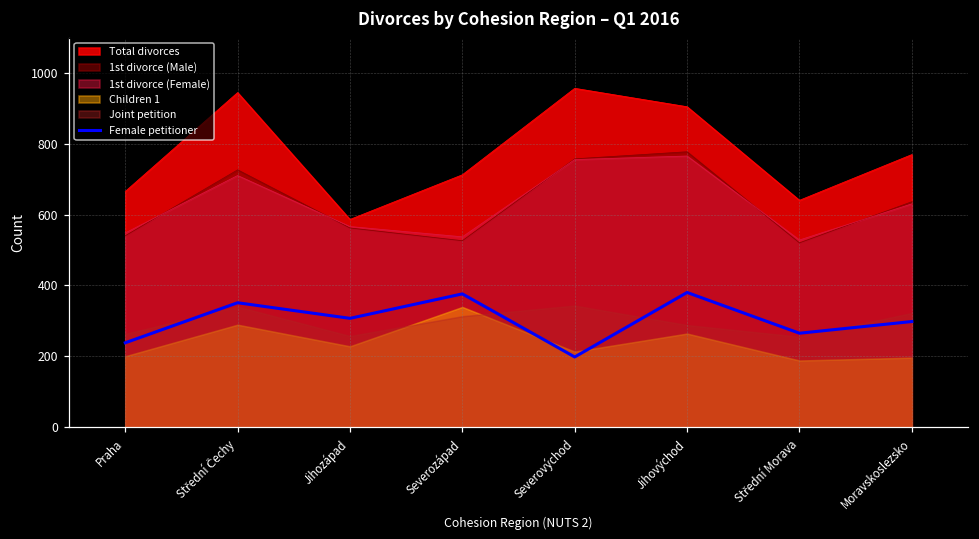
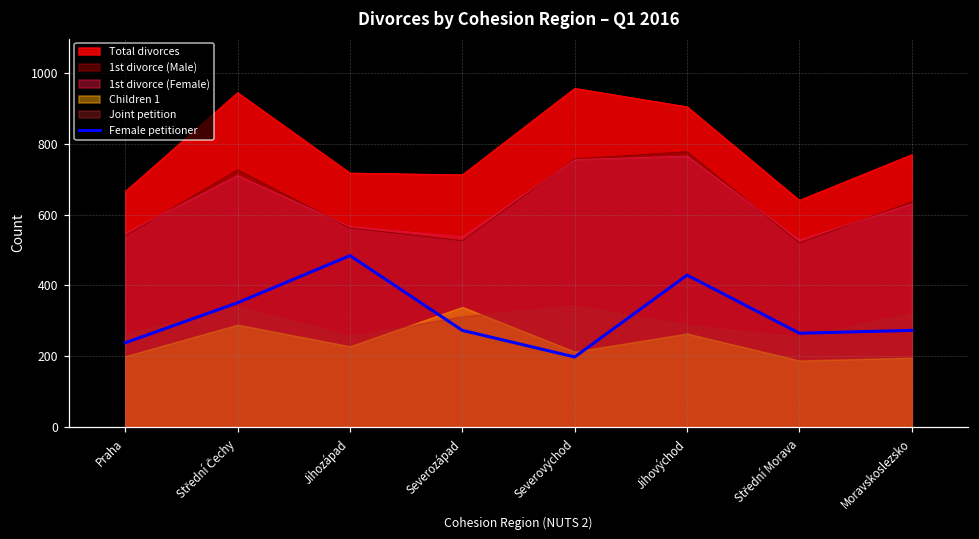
Total divorces, Jihozápad: 590 -> 720
Female petitioner, Jihozápad: 310 -> 480
Female petitioner, Severozápad: 380 -> 270
Female petitioner, Jihovýchod: 380 -> 430
Female petitioner, Moravskoslezsko: 300 -> 270
